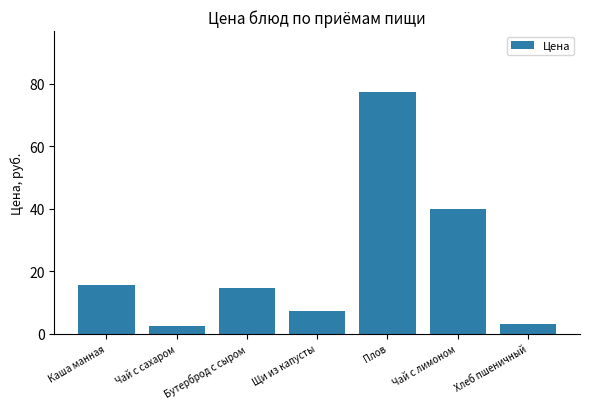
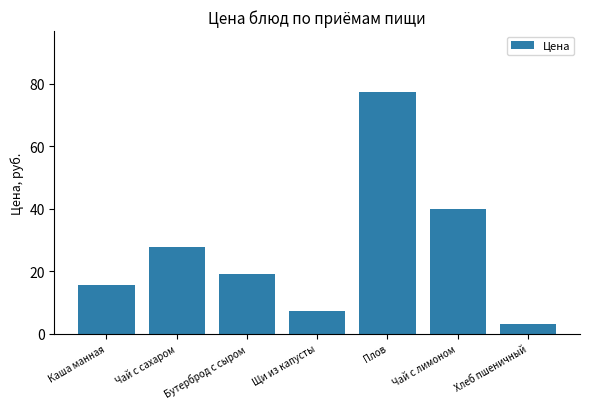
Чай с сахаром: 3 -> 28
Бутерброд с сыром: 15 -> 19
